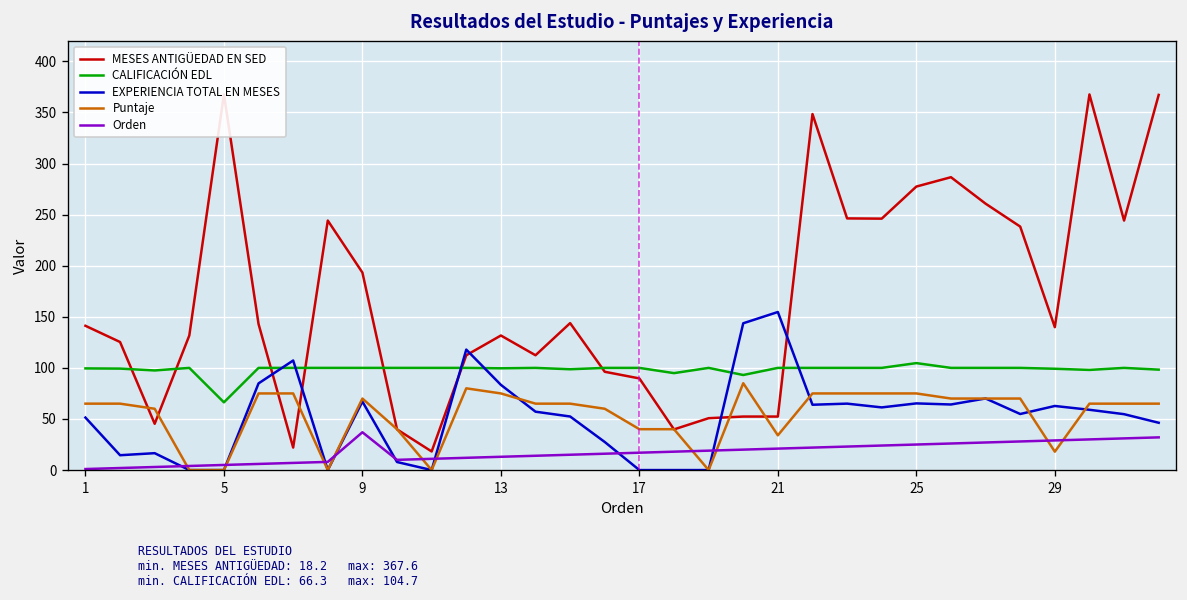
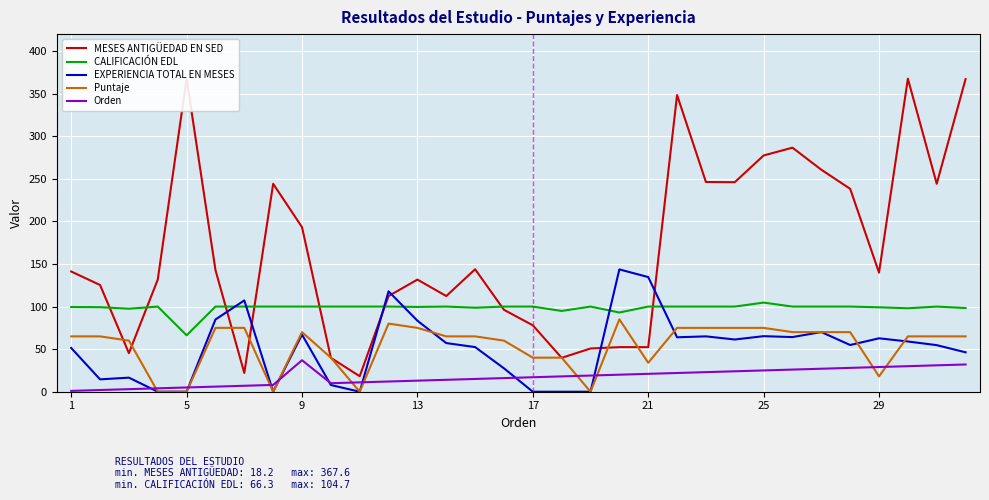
MESES ANTIGÜEDAD EN SED, 17: 90 -> 80
EXPERIENCIA TOTAL EN MESES, 21: 150 -> 130
